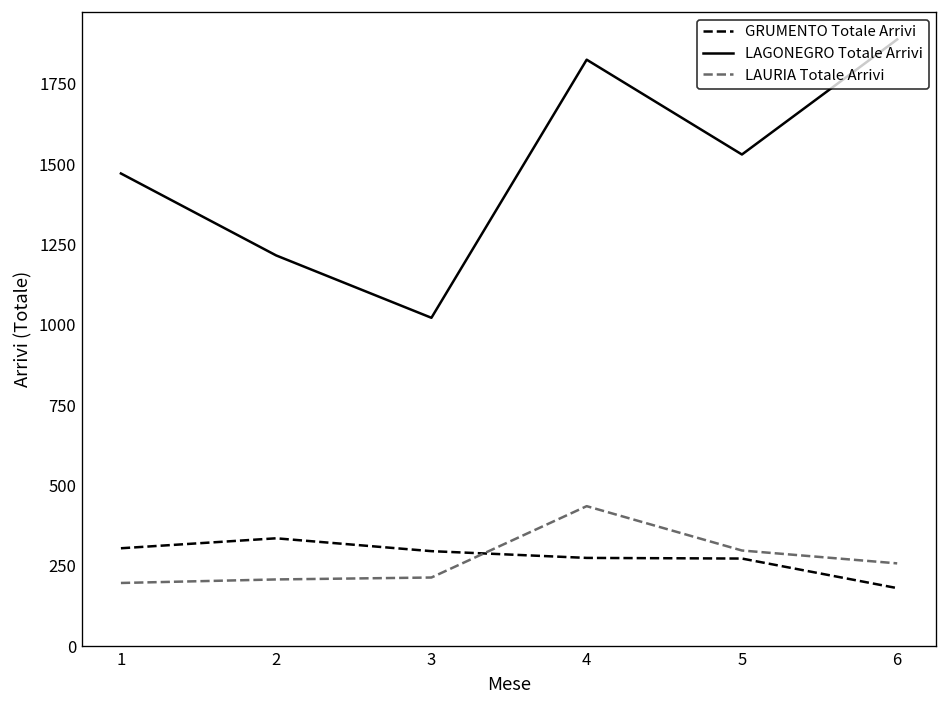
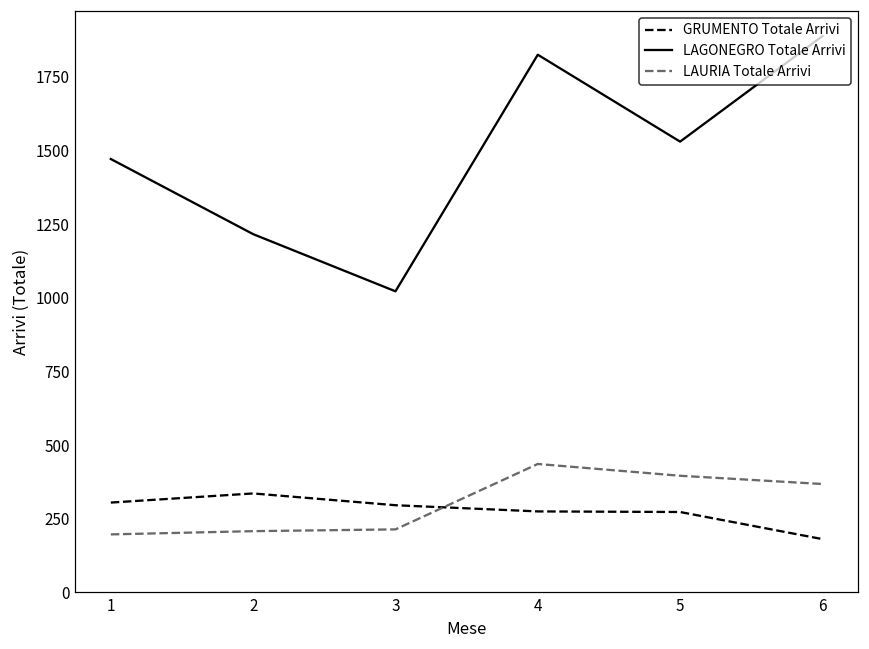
LAURIA Totale Arrivi, 5: 300 -> 400
LAURIA Totale Arrivi, 6: 260 -> 370
